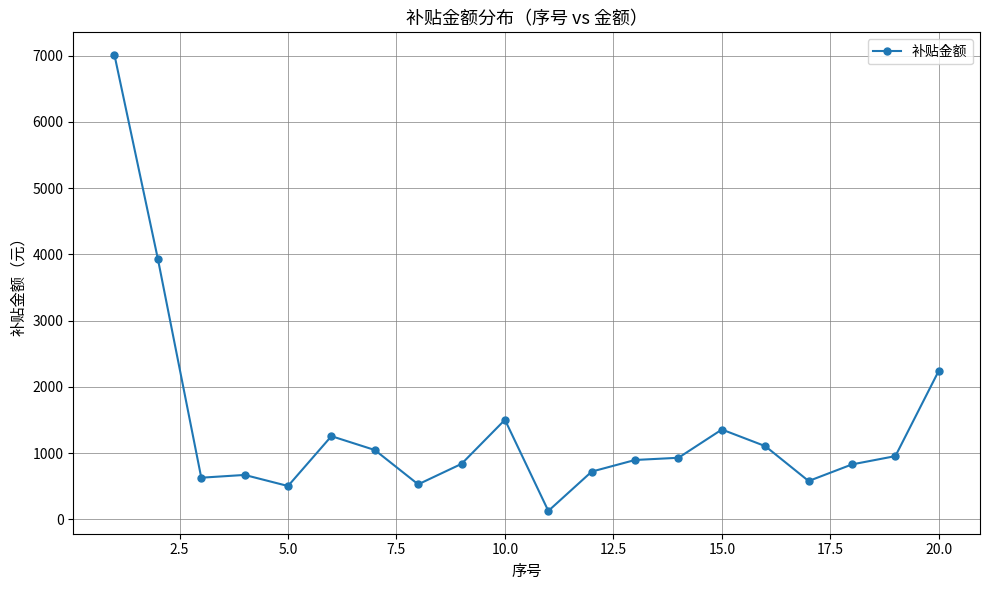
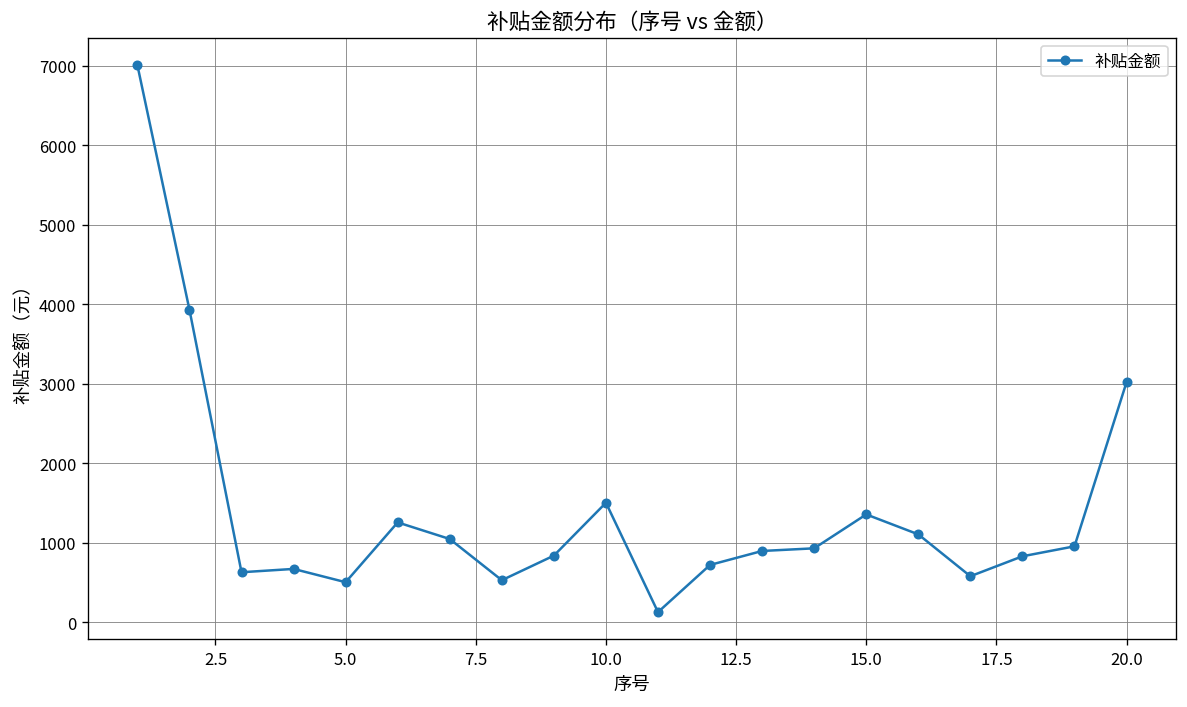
20.0: 2200 -> 3000
